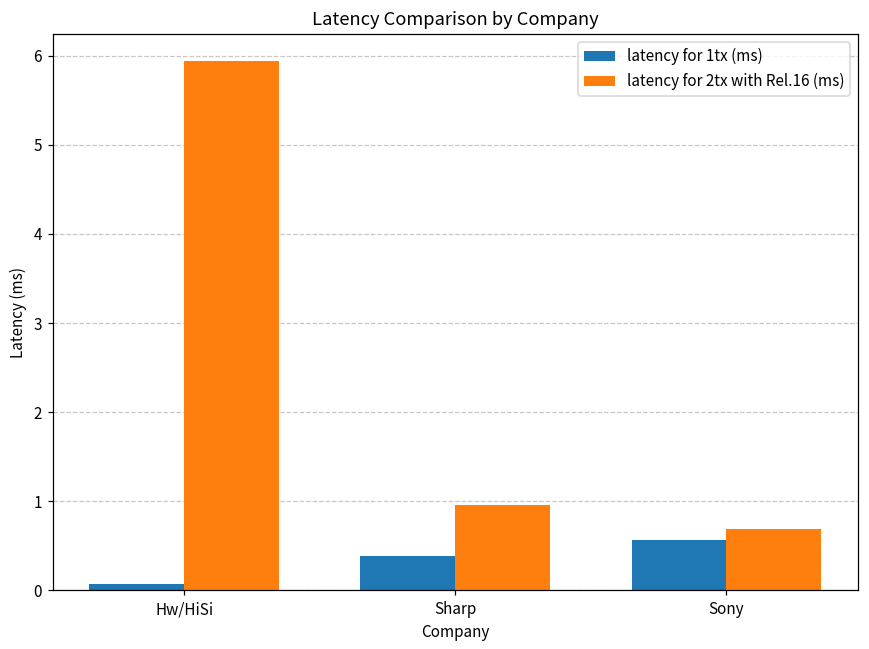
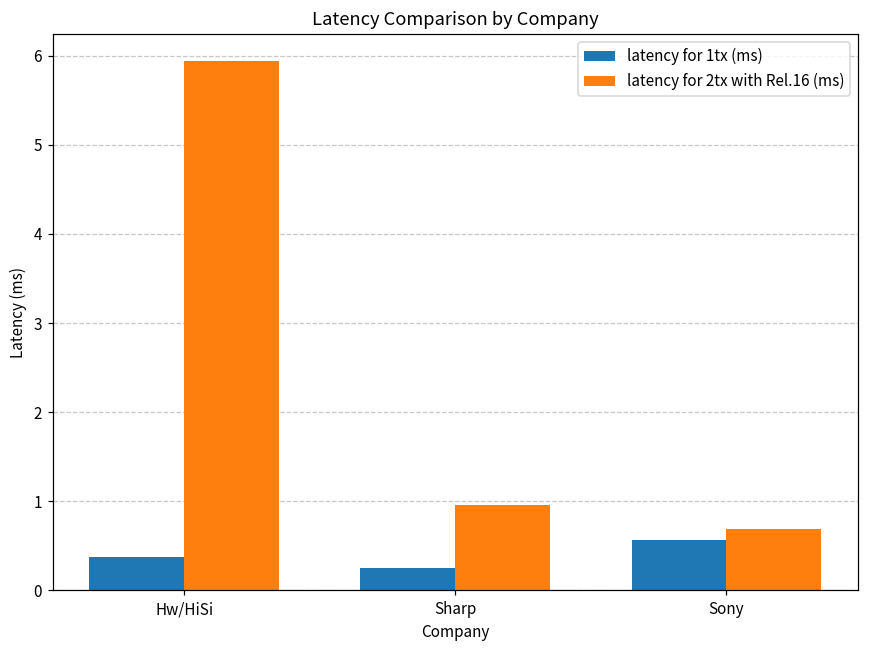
latency for 1tx (ms), Hw/HiSi: 0.1 -> 0.4
latency for 1tx (ms), Sharp: 0.4 -> 0.3
